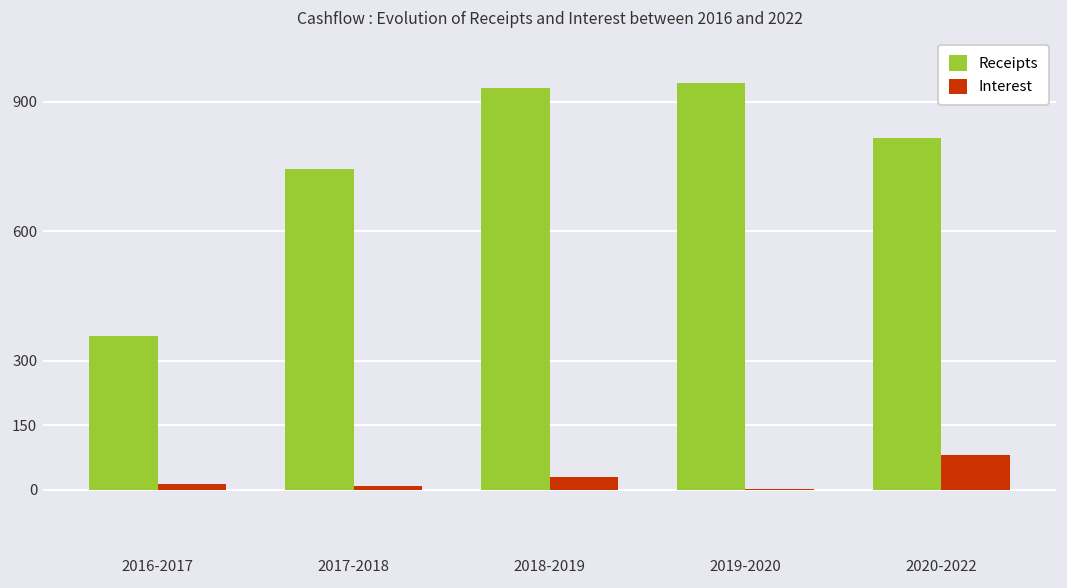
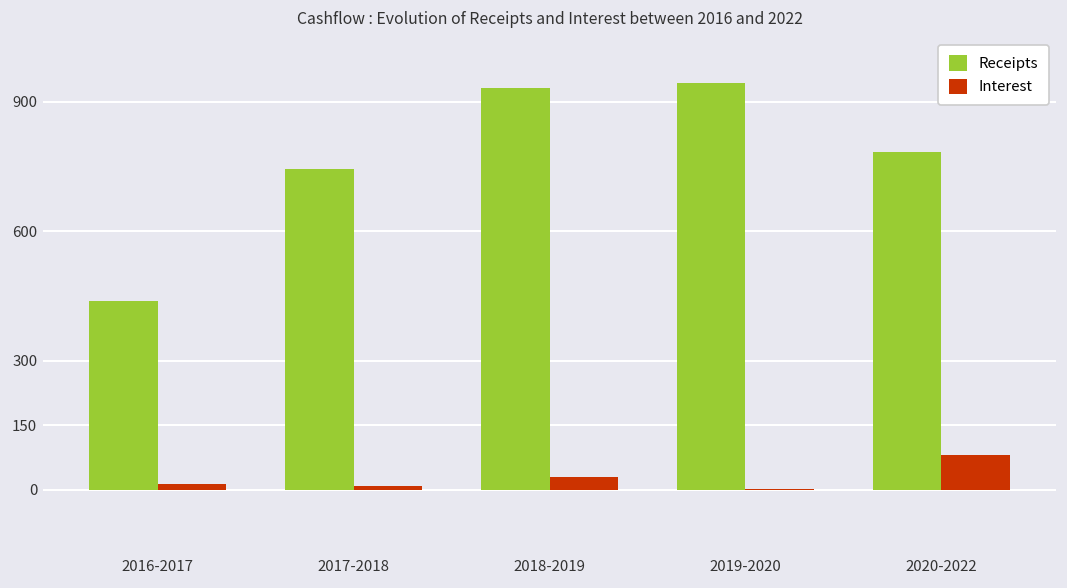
Receipts, 2016-2017: 360 -> 440
Receipts, 2020-2022: 820 -> 790
